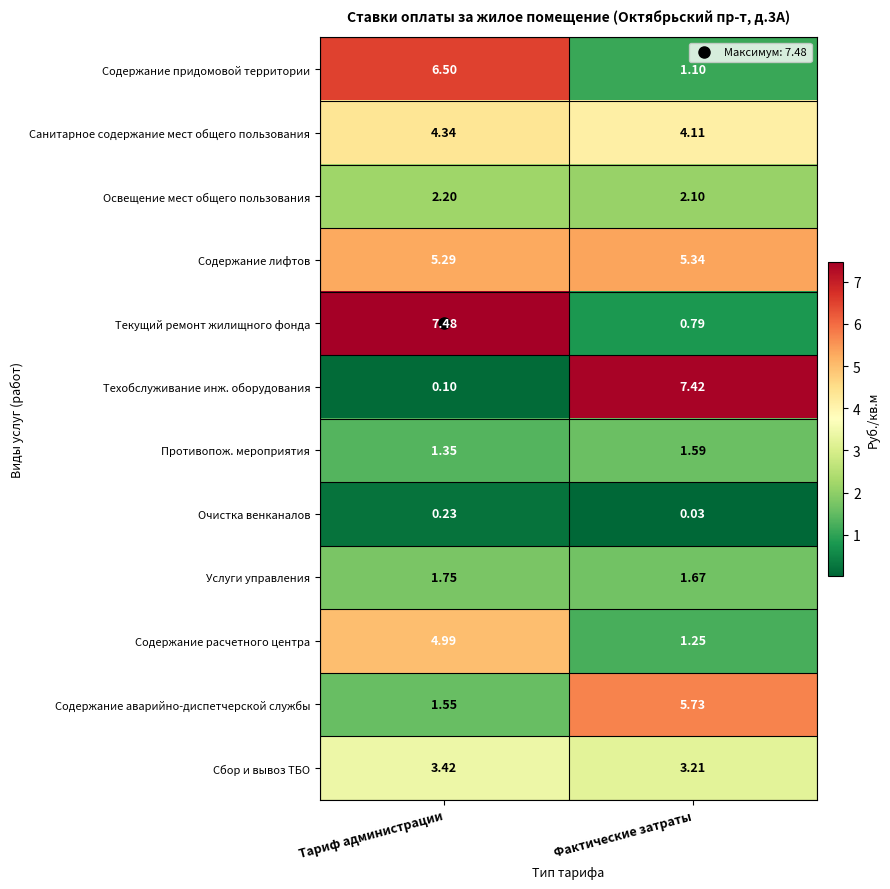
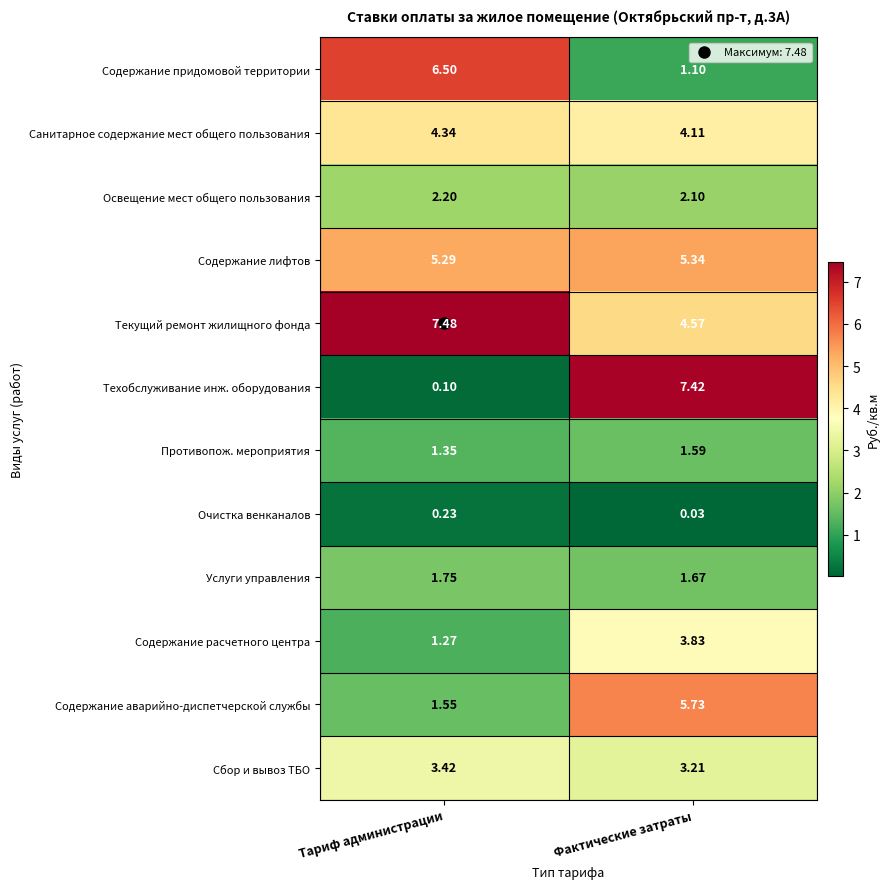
Текущий ремонт жилищного фонда, Фактические затраты: 0.79 -> 4.57
Содержание расчетного центра, Тариф администрации: 4.99 -> 1.27
Содержание расчетного центра, Фактические затраты: 1.25 -> 3.83
